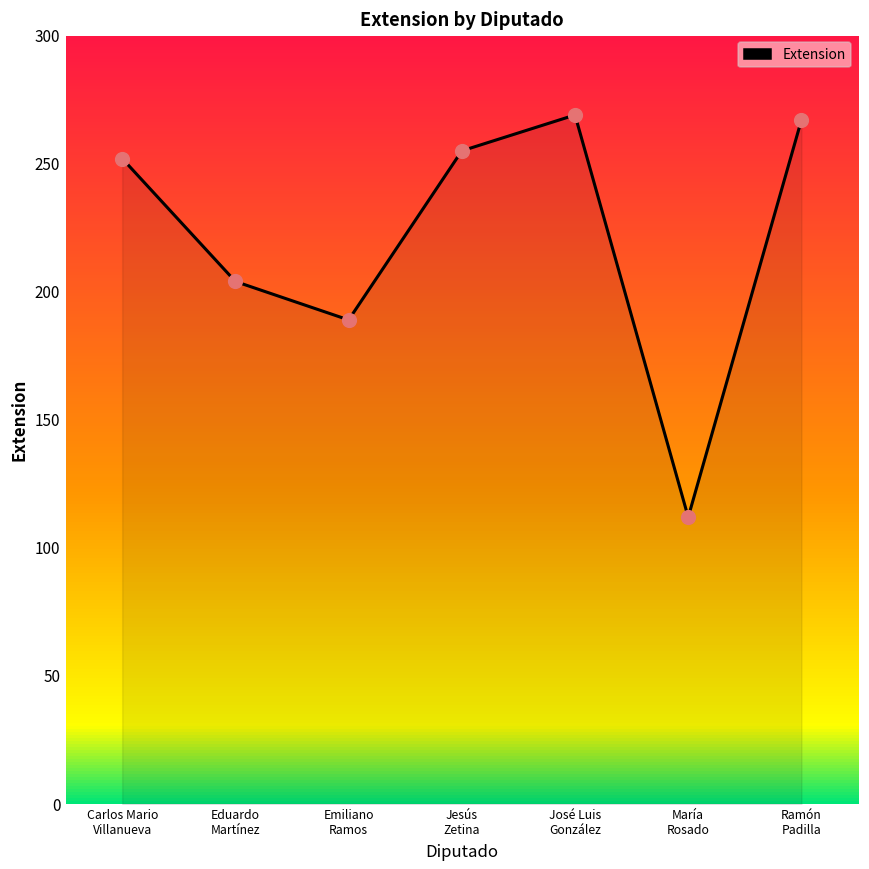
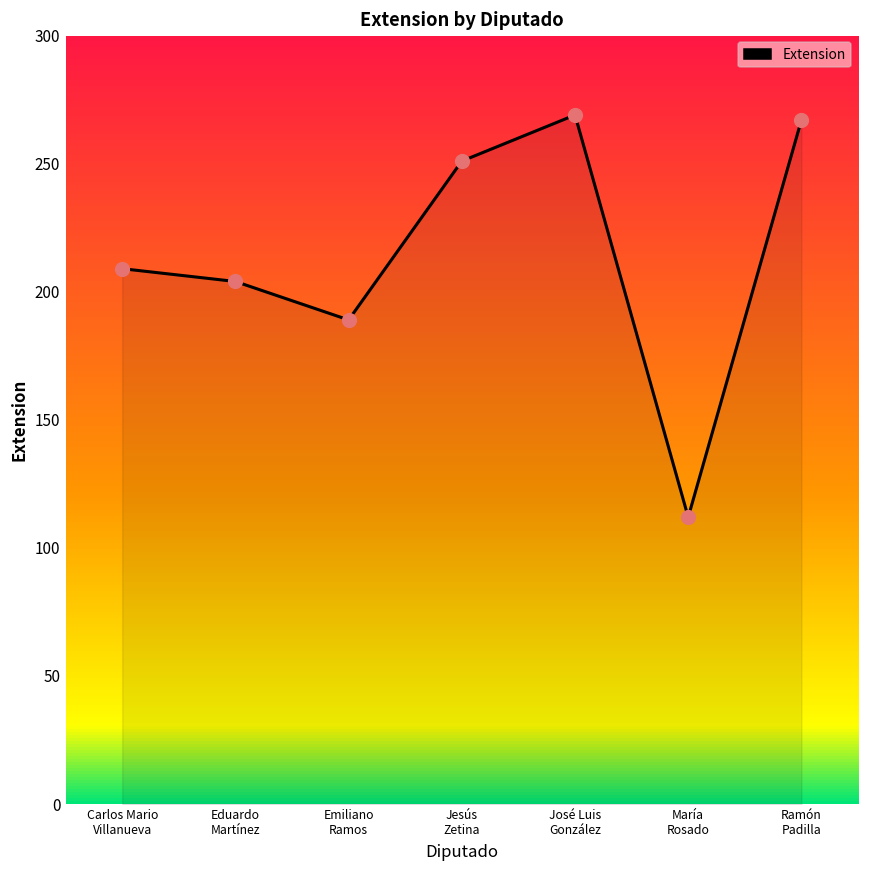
Carlos Mario Villanueva: 252 -> 209
Jesús Zetina: 255 -> 251
